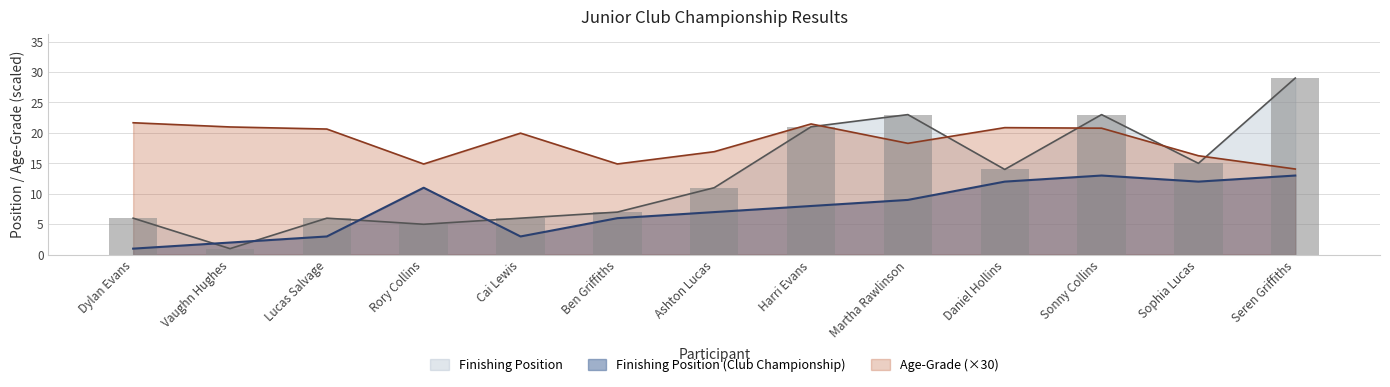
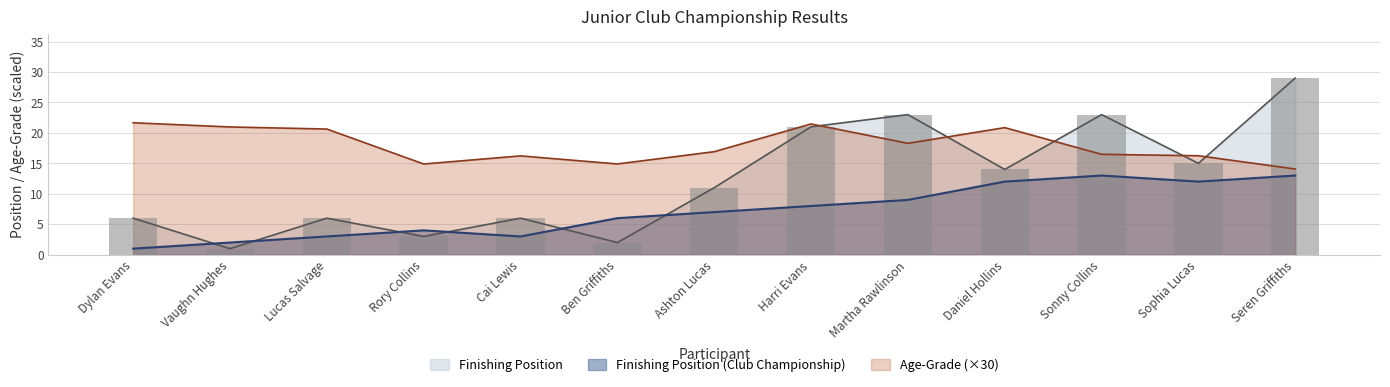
Finishing Position, Rory Collins: 5 -> 3
Finishing Position (Club Championship), Rory Collins: 11 -> 4
Age-Grade (×30), Cai Lewis: 20 -> 16
Finishing Position, Ben Griffiths: 7 -> 2
Age-Grade (×30), Sonny Collins: 21 -> 16
